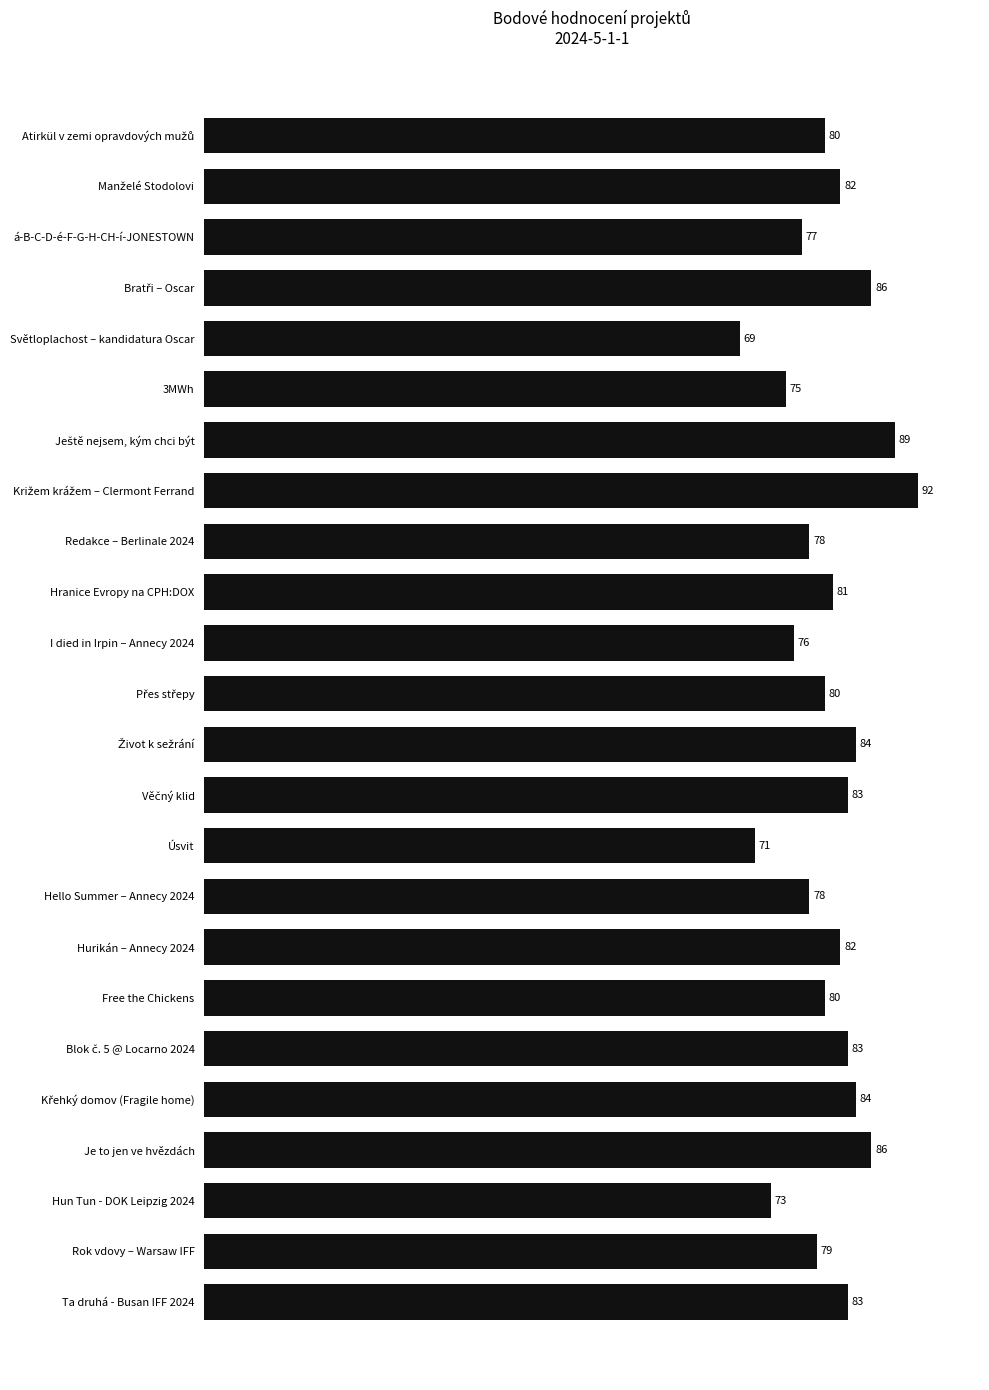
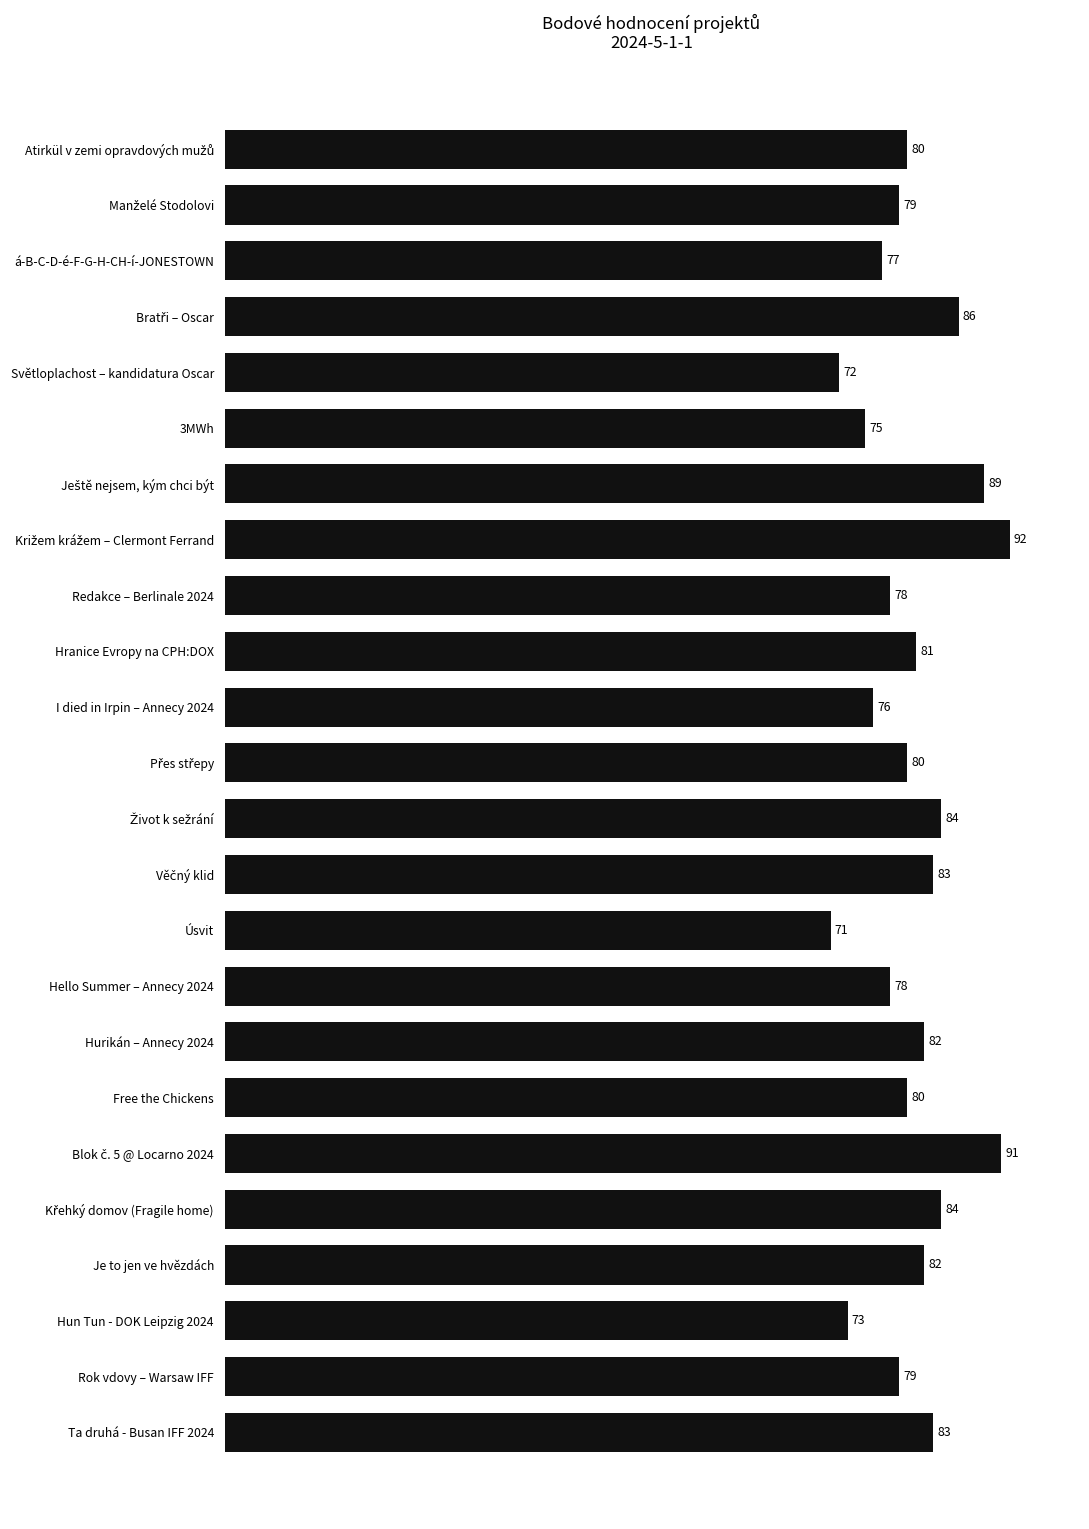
Manželé Stodolovi: 82 -> 79
Světloplachost – kandidatura Oscar: 69 -> 72
Blok č. 5 @ Locarno 2024: 83 -> 91
Je to jen ve hvězdách: 86 -> 82
